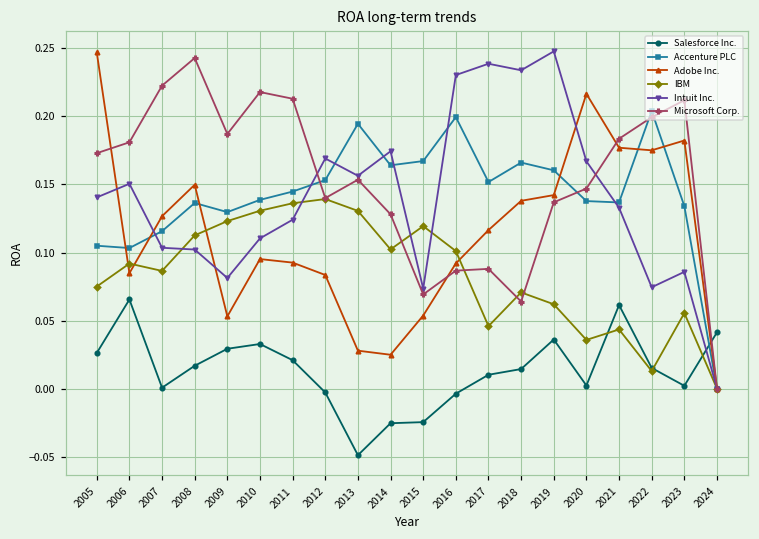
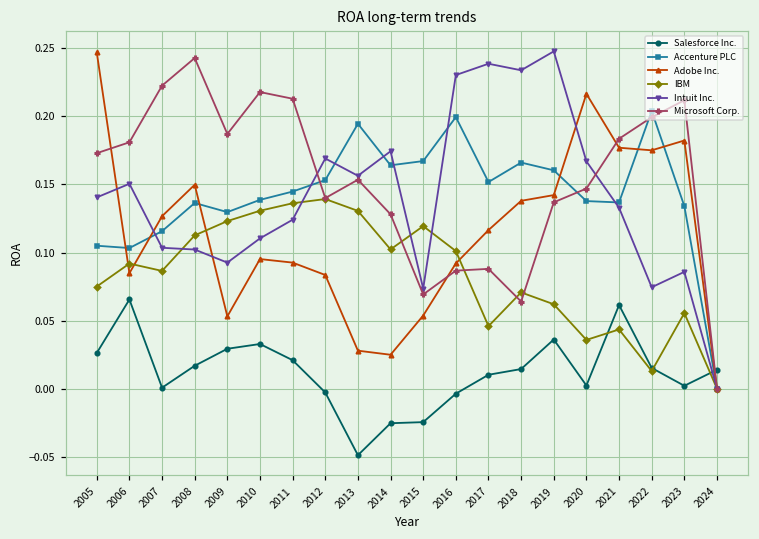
Intuit Inc., 2009: 0.081 -> 0.093
Salesforce Inc., 2024: 0.041 -> 0.014
